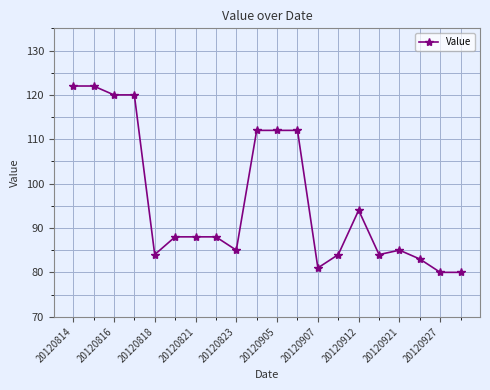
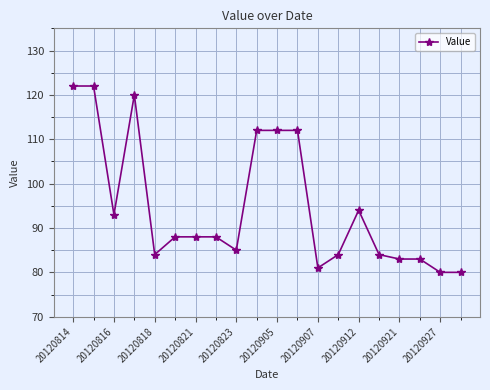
20120816: 120 -> 93
20120921: 85 -> 83
